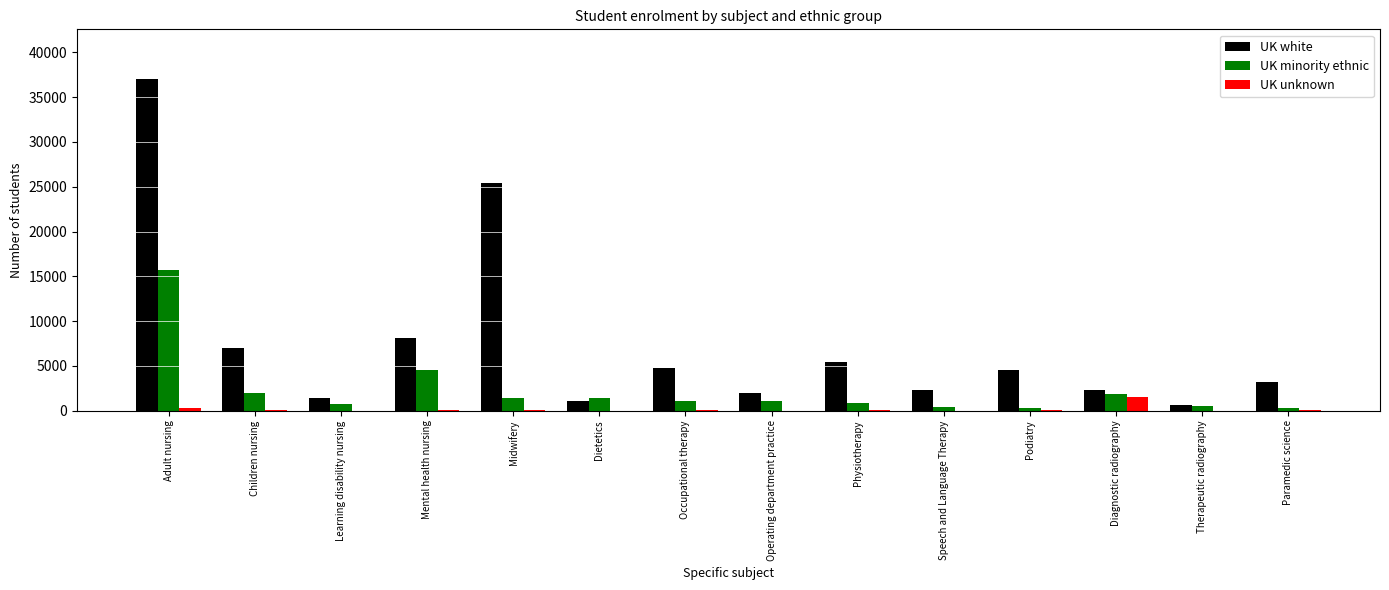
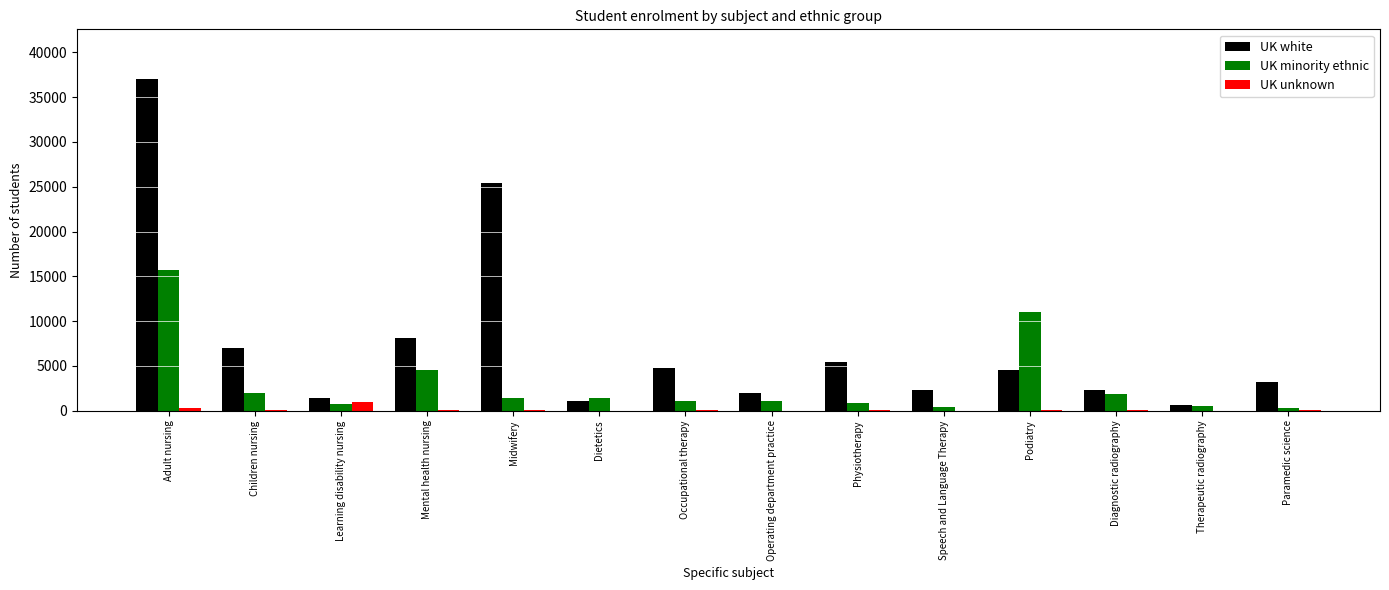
UK unknown, Learning disability nursing: 0 -> 1000
UK minority ethnic, Podiatry: 0 -> 11000
UK unknown, Diagnostic radiography: 2000 -> 0
